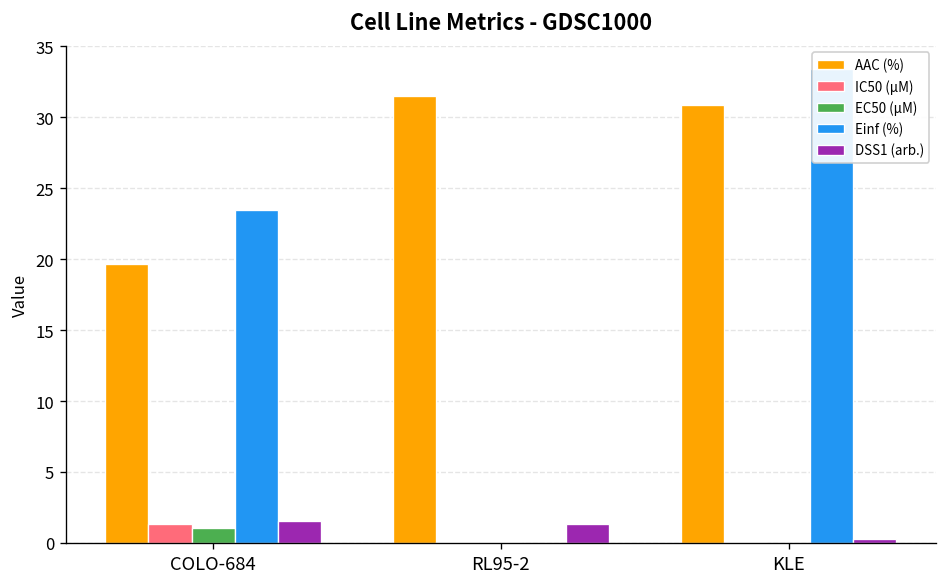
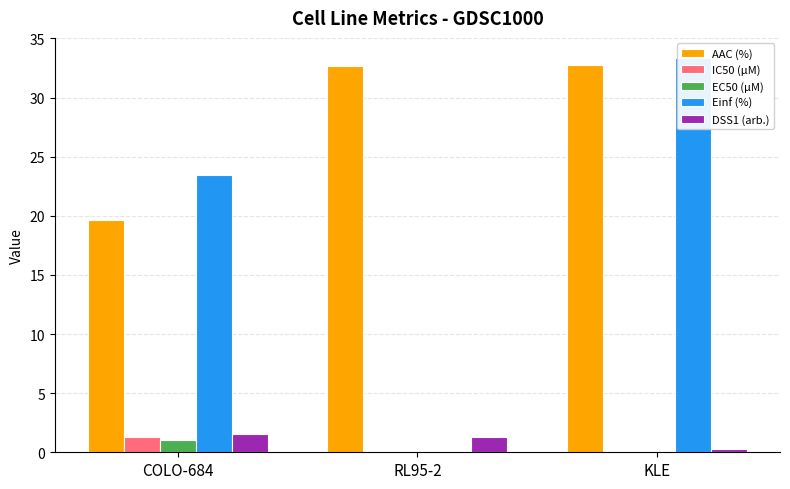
AAC (%), RL95-2: 31.5 -> 32.6
AAC (%), KLE: 30.8 -> 32.8
